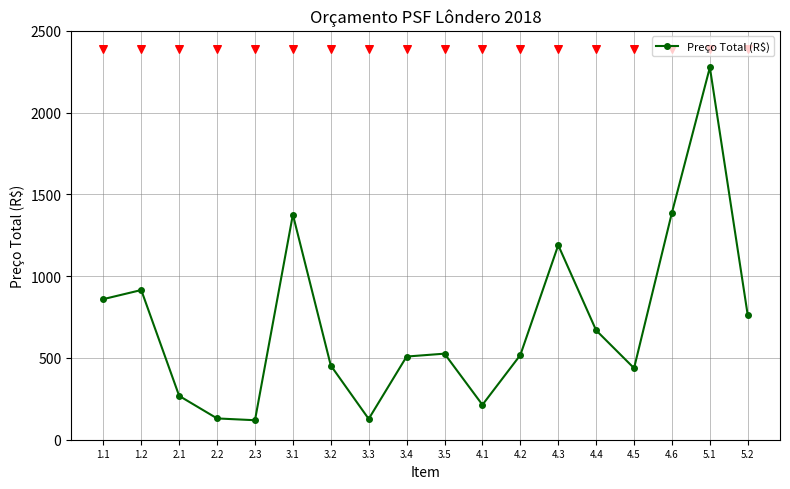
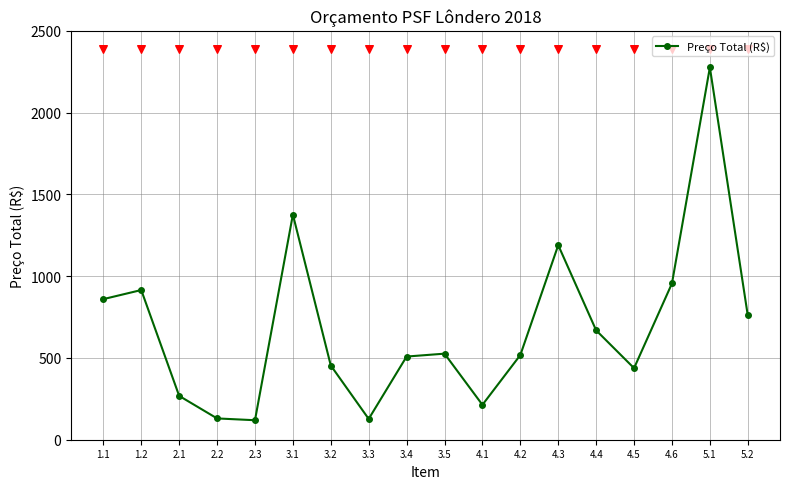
Preço Total (R$), 4.6: 1390 -> 960
